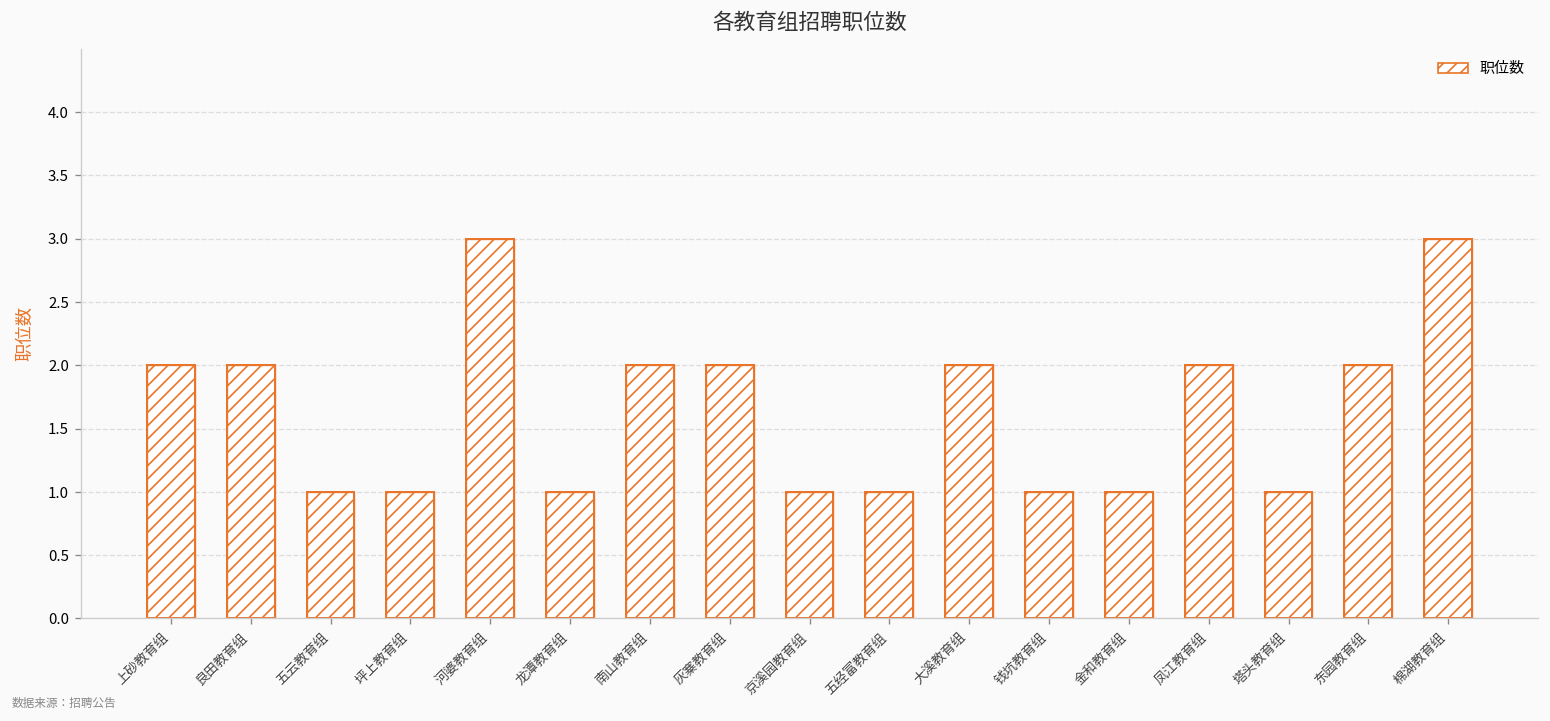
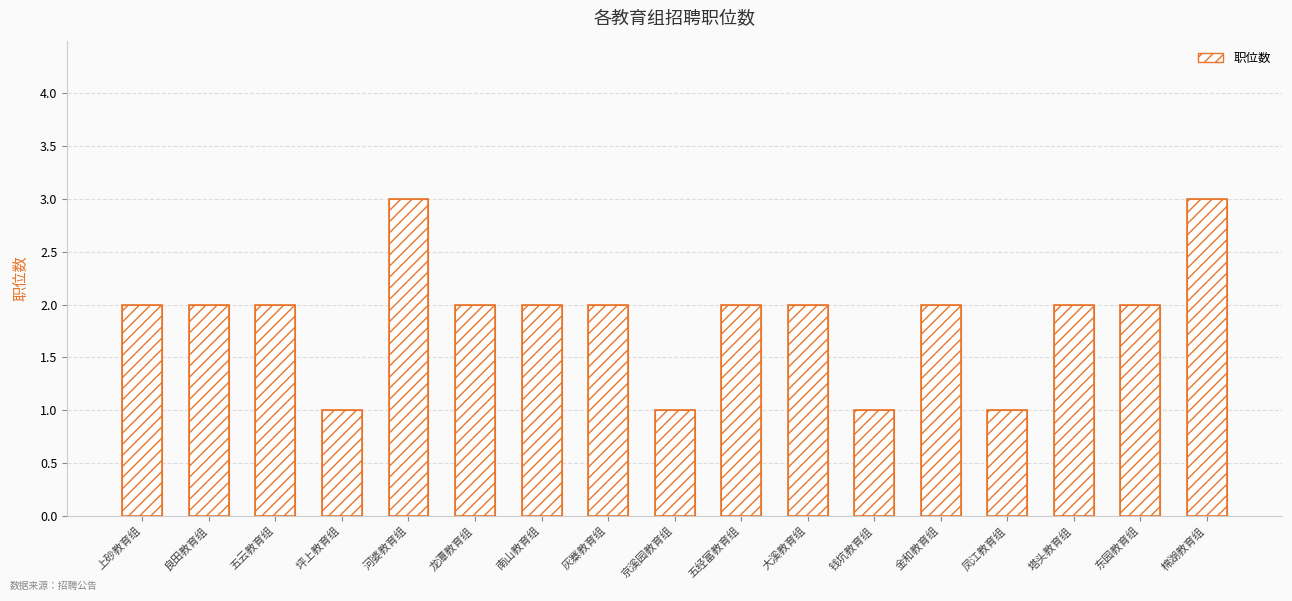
五云教育组: 1 -> 2
龙潭教育组: 1 -> 2
五经富教育组: 1 -> 2
金和教育组: 1 -> 2
凤江教育组: 2 -> 1
塔头教育组: 1 -> 2
